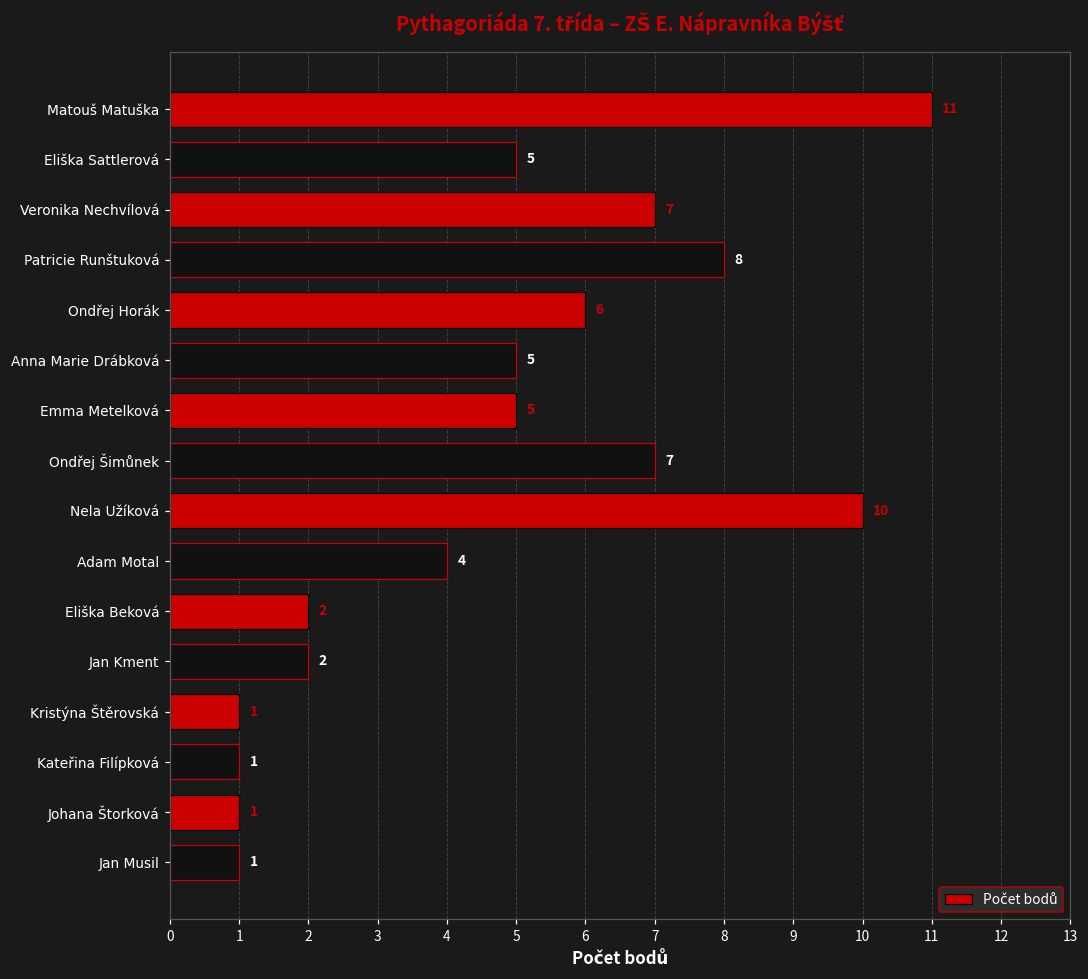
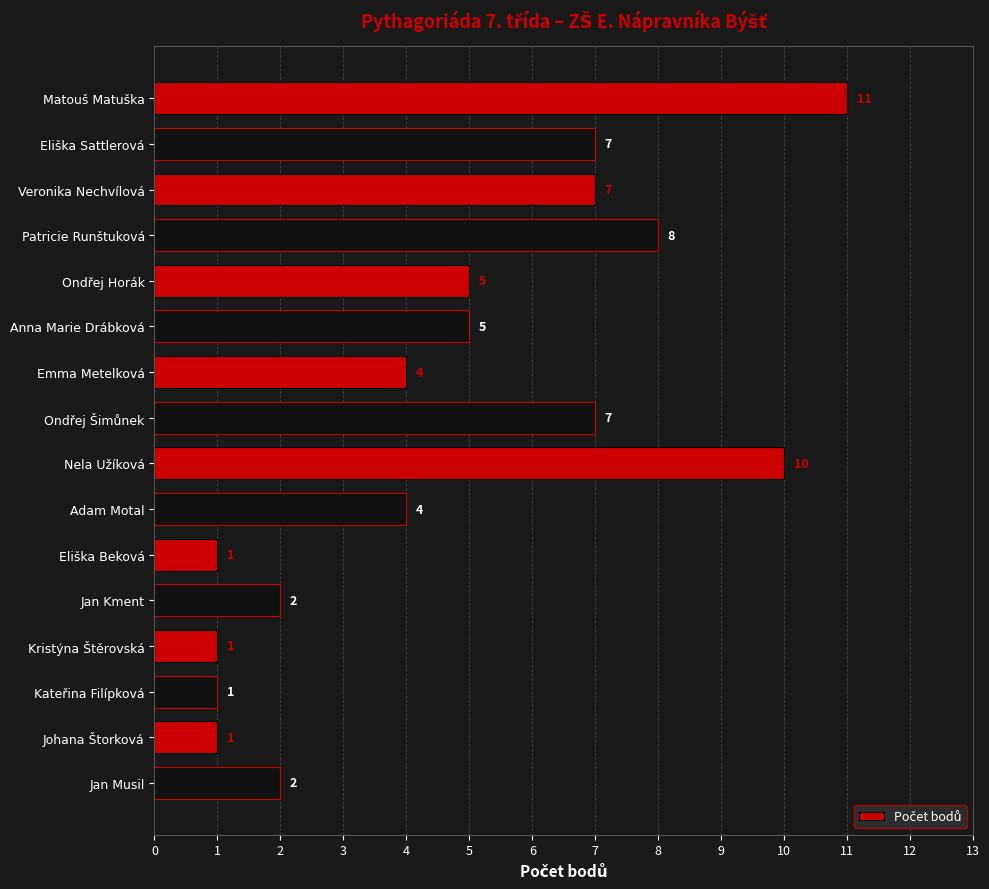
Eliška Sattlerová: 5 -> 7
Ondřej Horák: 6 -> 5
Emma Metelková: 5 -> 4
Eliška Beková: 2 -> 1
Jan Musil: 1 -> 2
